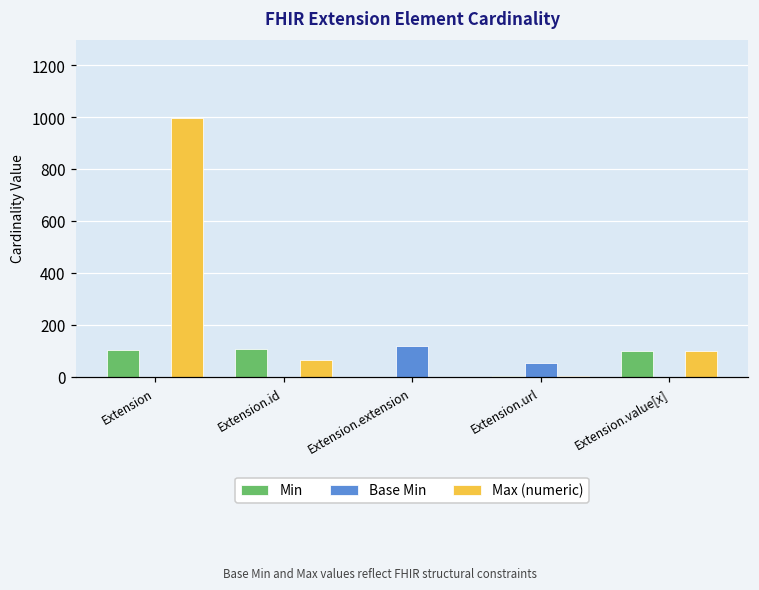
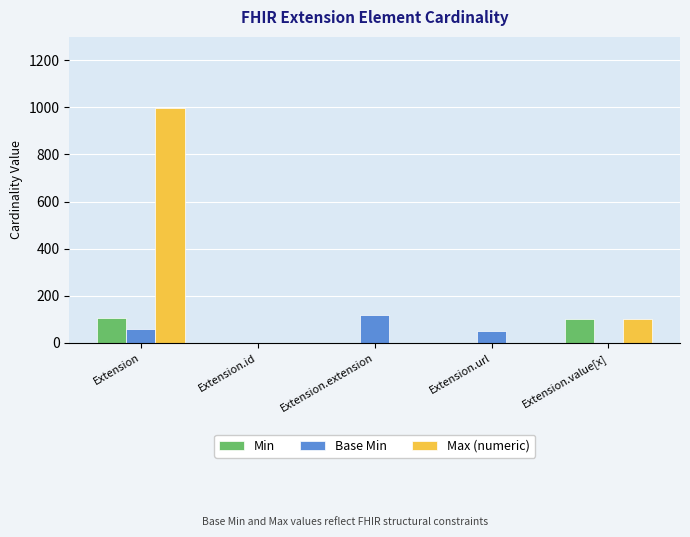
Base Min, Extension: 0 -> 60
Min, Extension.id: 110 -> 0
Max (numeric), Extension.id: 60 -> 0
